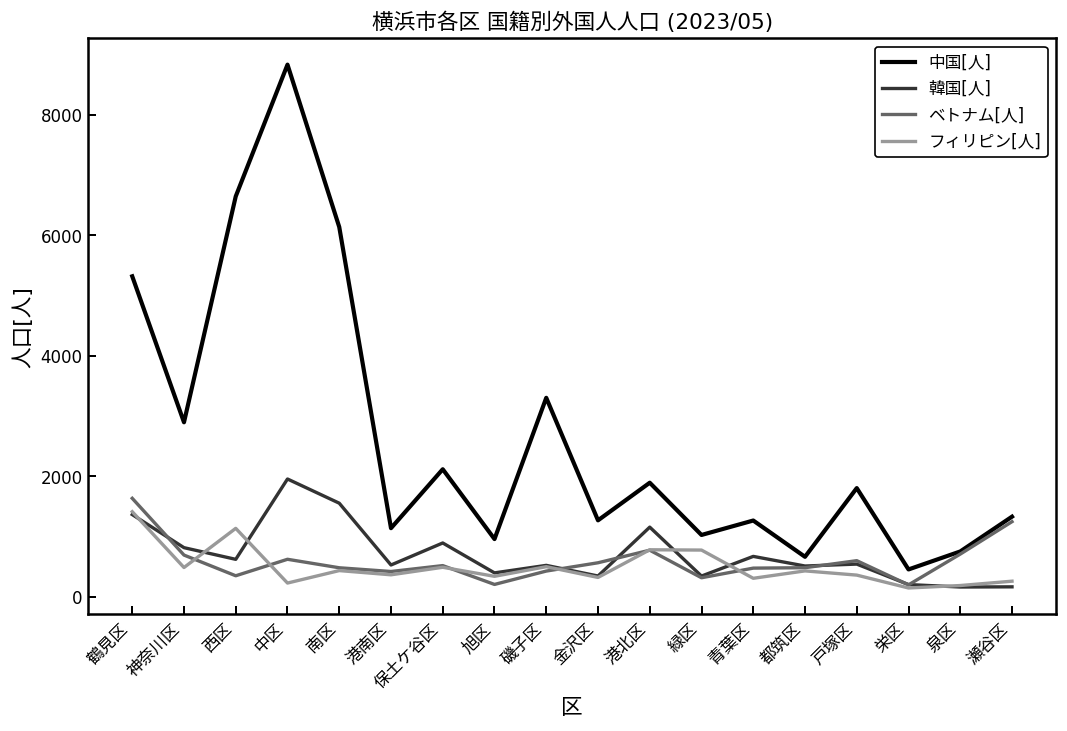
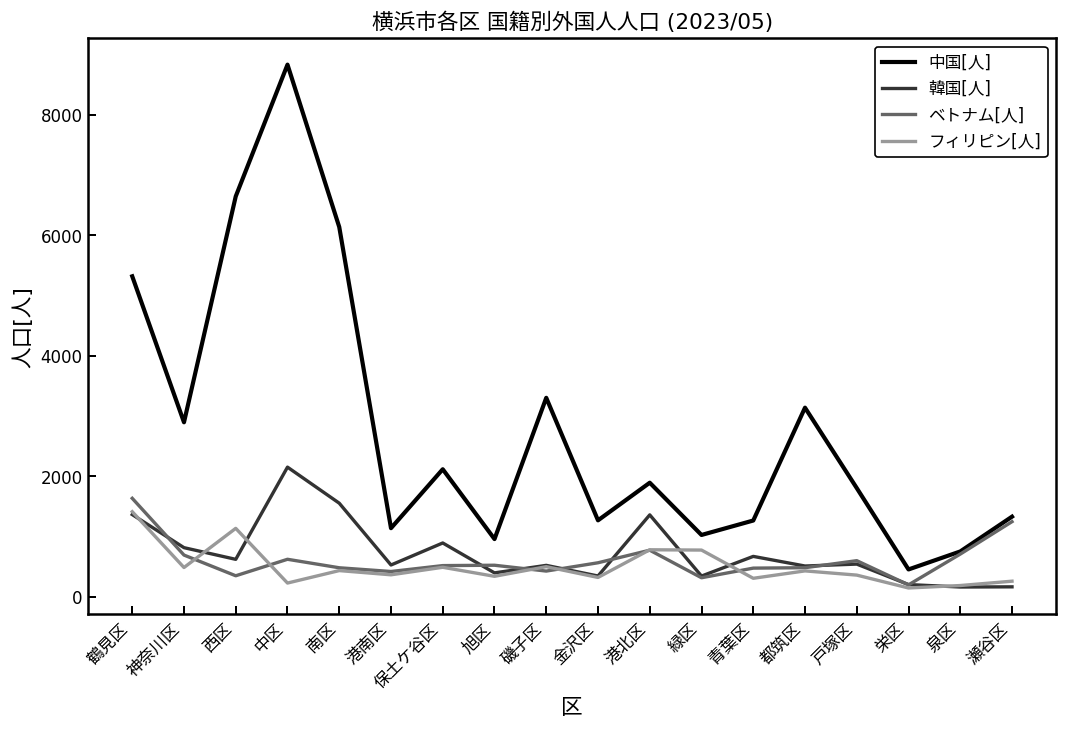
韓国[人], 中区: 2000 -> 2200
ベトナム[人], 旭区: 200 -> 500
韓国[人], 港北区: 1200 -> 1400
中国[人], 都筑区: 700 -> 3100
